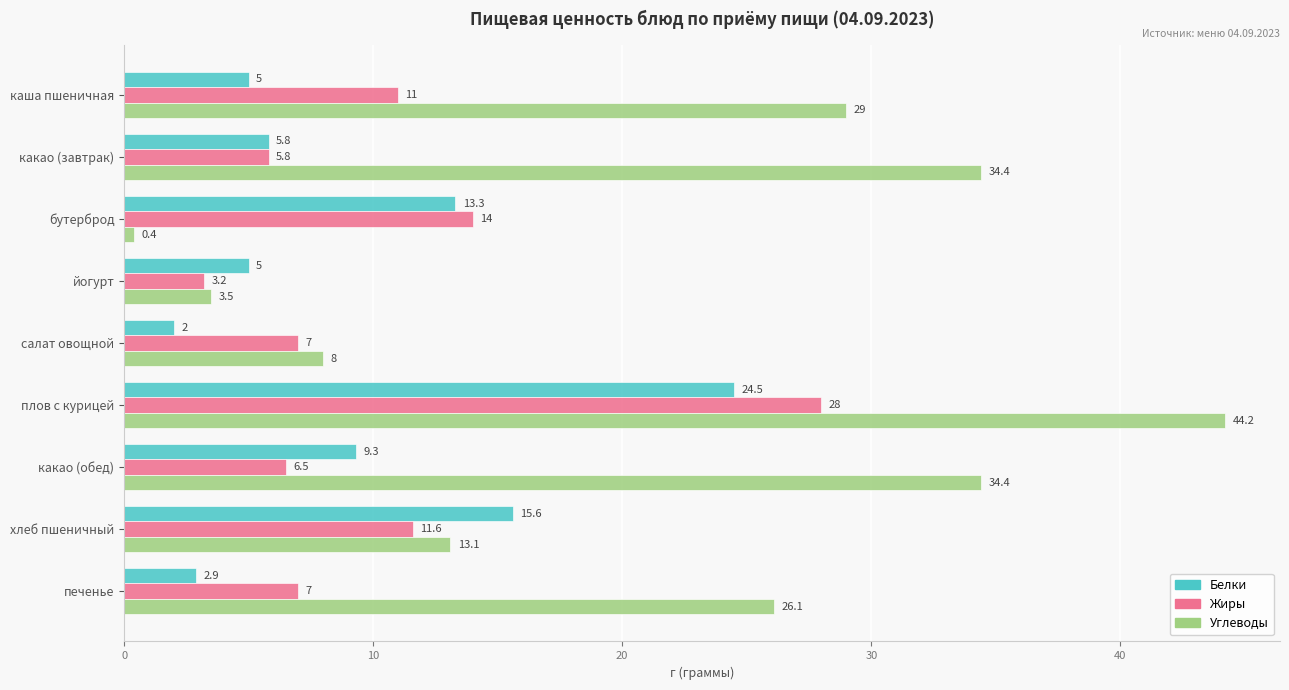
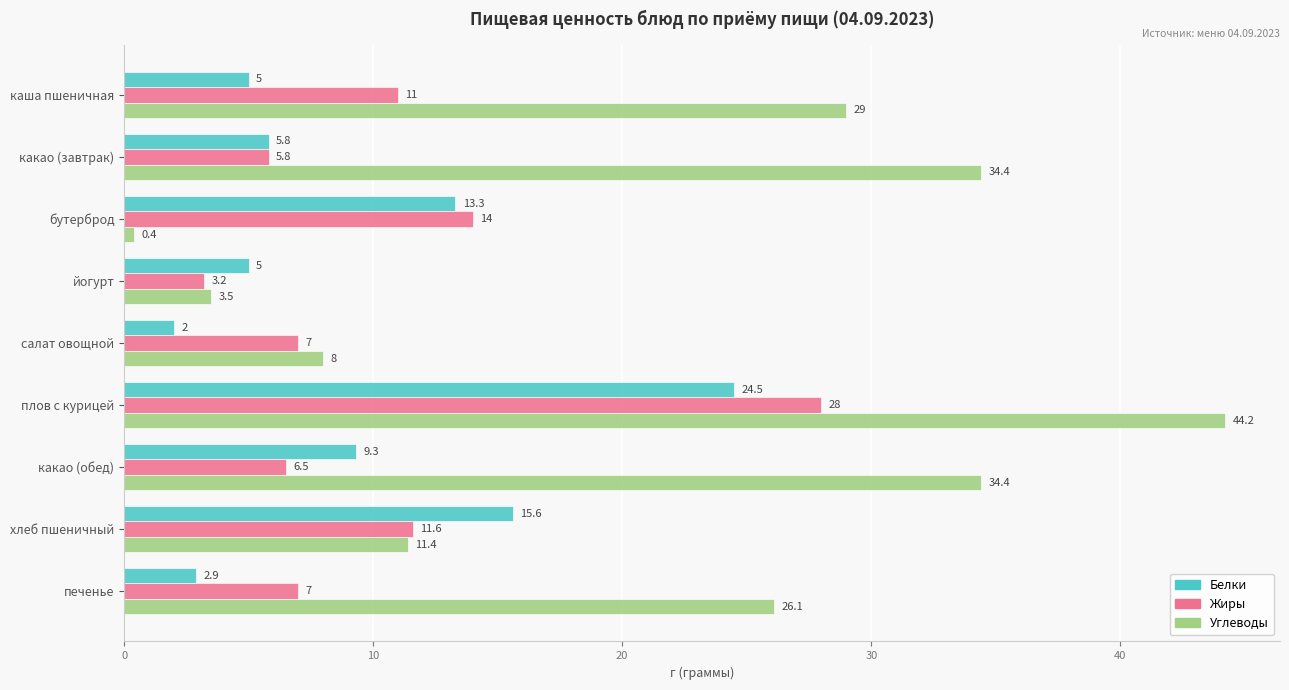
Углеводы, хлеб пшеничный: 13.1 -> 11.4
